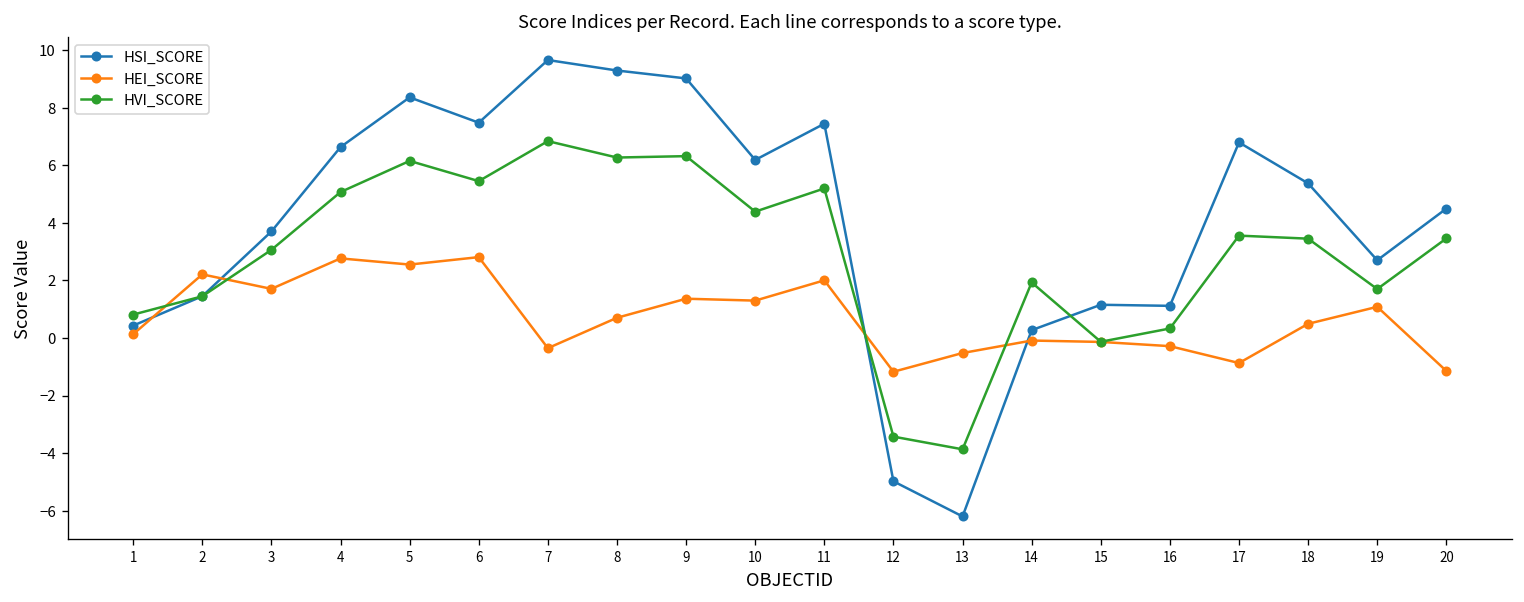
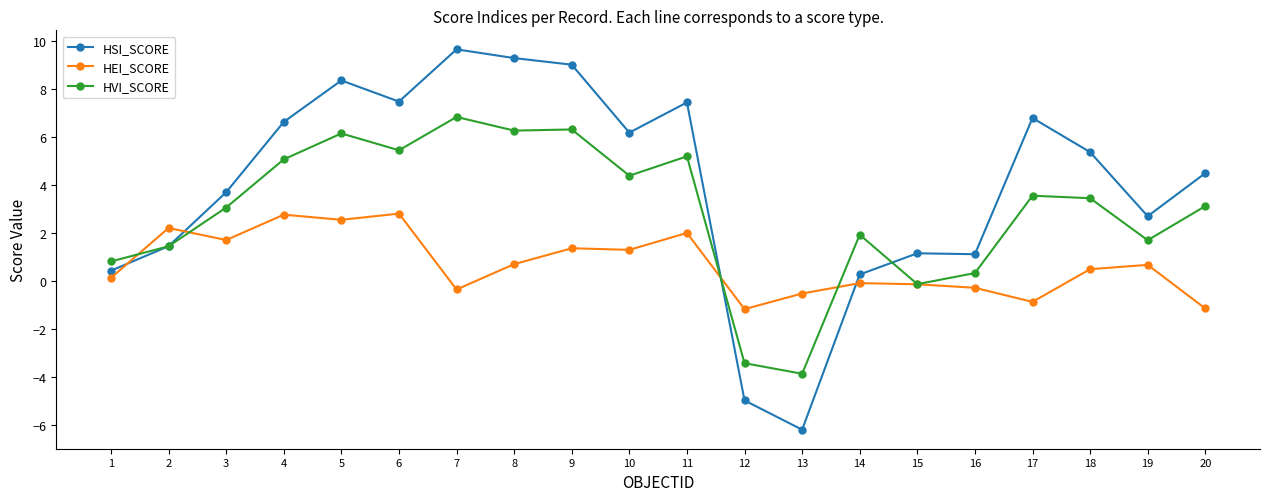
HEI_SCORE, 19: 1.1 -> 0.7
HVI_SCORE, 20: 3.5 -> 3.1
